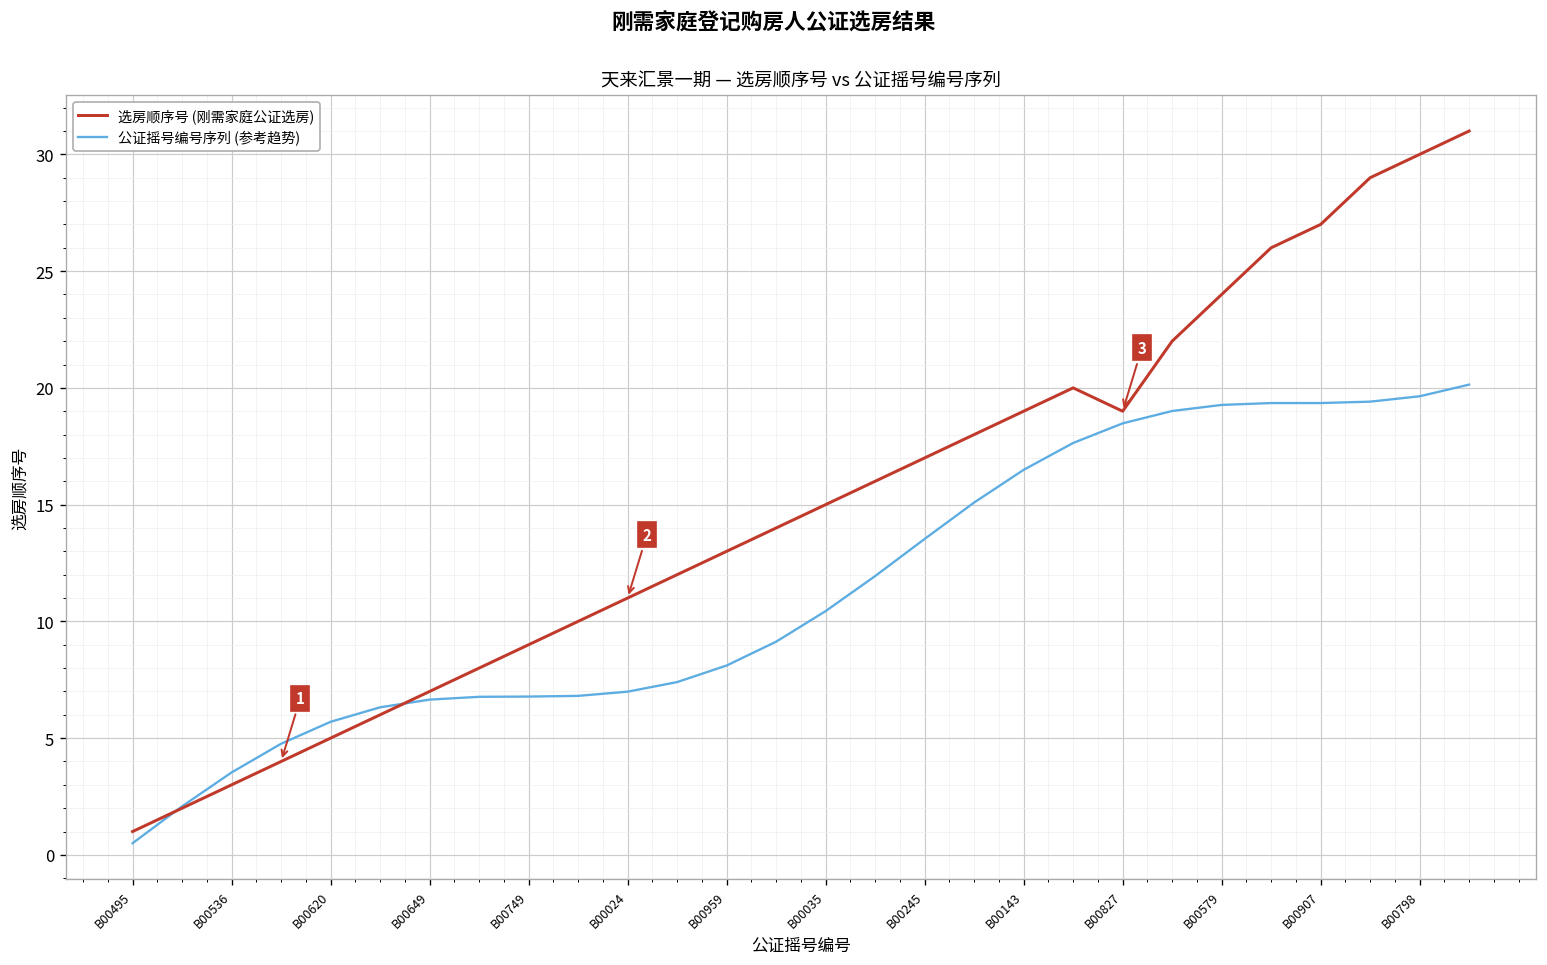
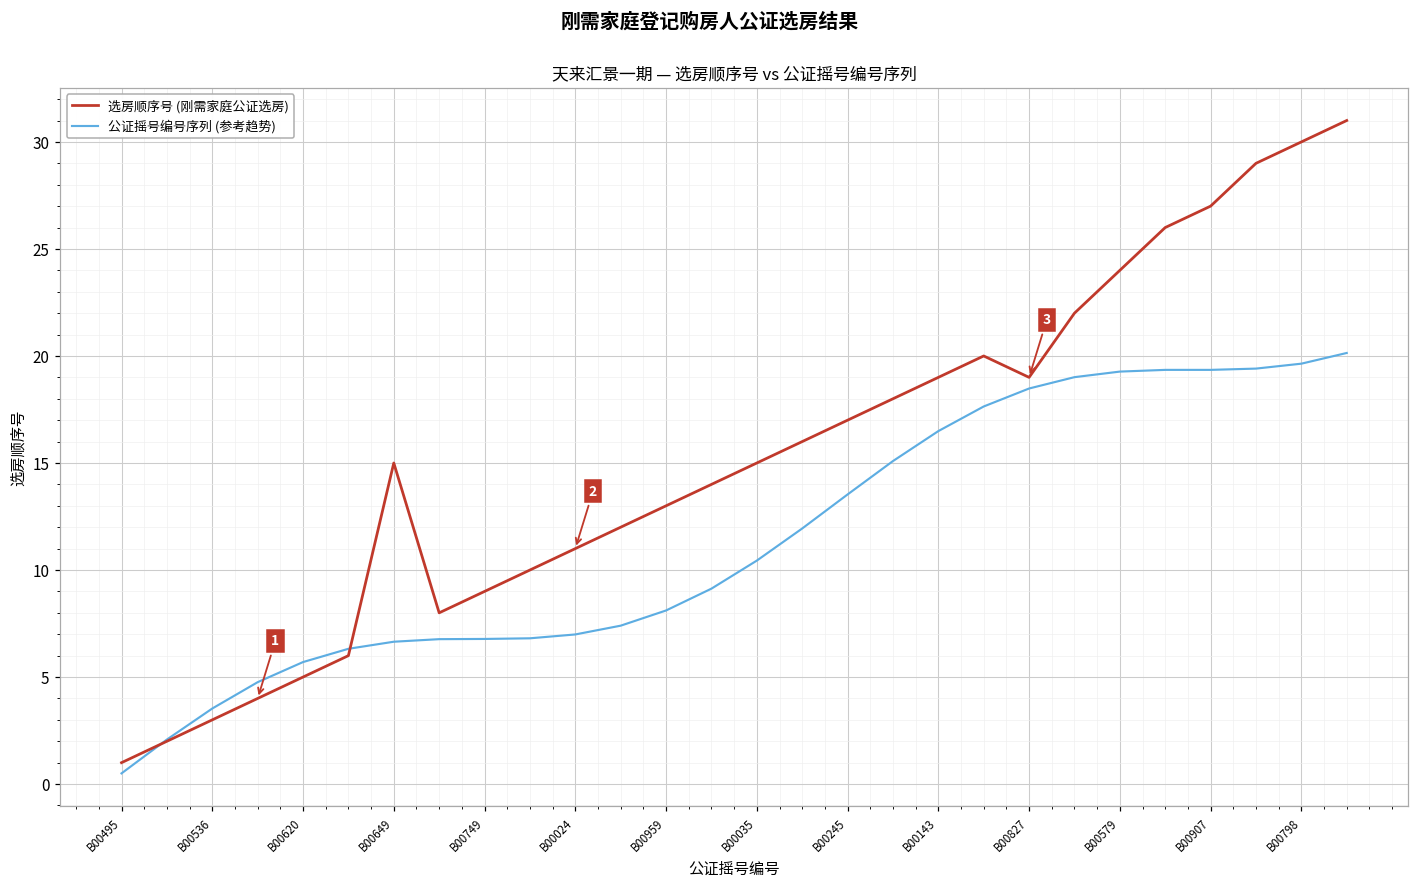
选房顺序号 (刚需家庭公证选房), B00649: 7 -> 15
